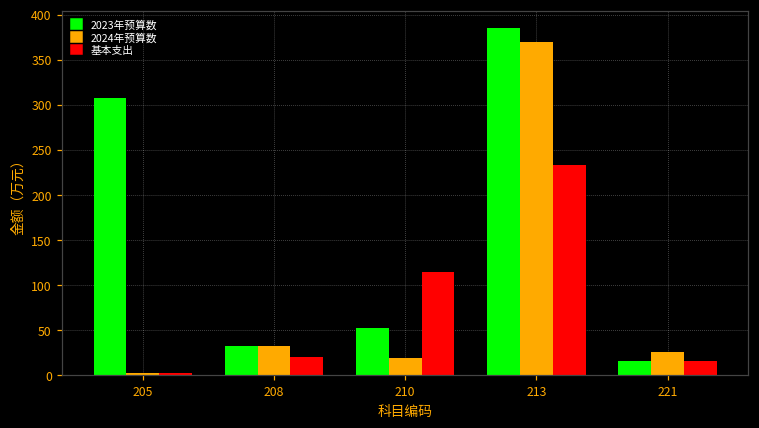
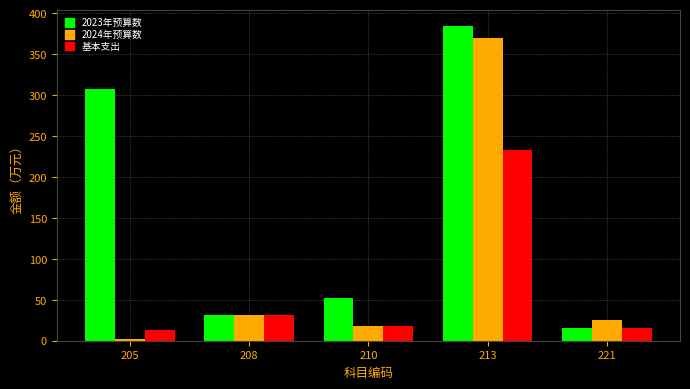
基本支出, 205: 0 -> 10
基本支出, 208: 20 -> 30
基本支出, 210: 110 -> 20
